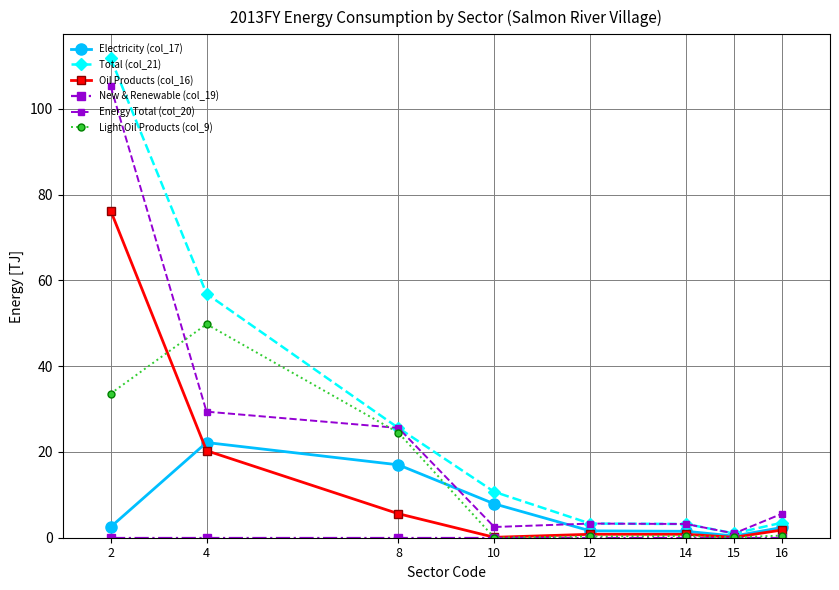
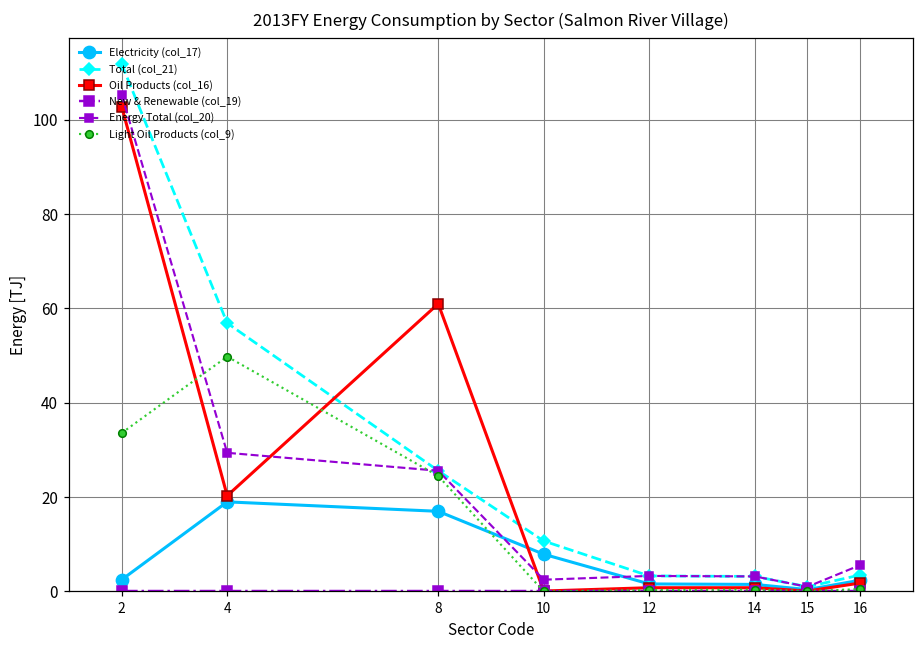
Oil Products (col_16), 2: 76 -> 103
Electricity (col_17), 4: 22 -> 19
Oil Products (col_16), 8: 6 -> 61
